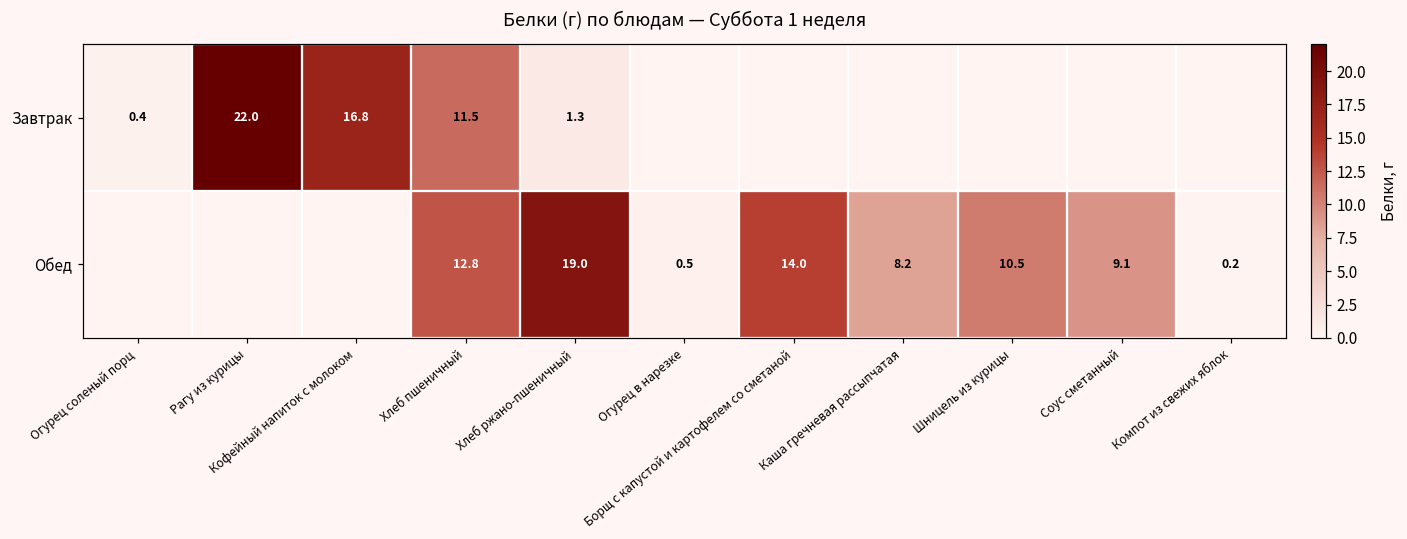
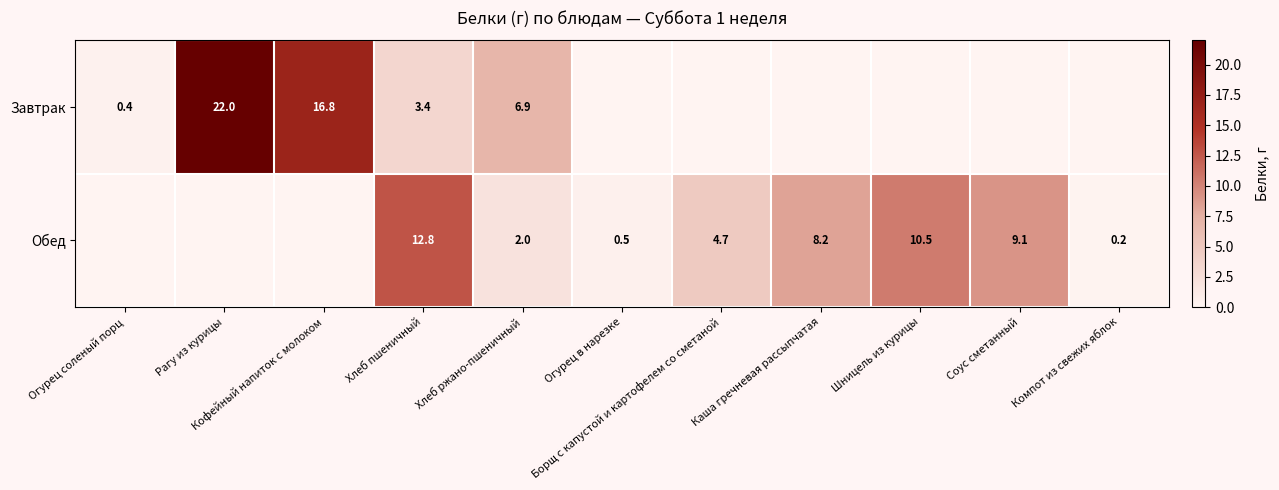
Завтрак, Хлеб пшеничный: 11.5 -> 3.4
Завтрак, Хлеб ржано-пшеничный: 1.3 -> 6.9
Обед, Хлеб ржано-пшеничный: 19.0 -> 2.0
Обед, Борщ с капустой и картофелем со сметаной: 14.0 -> 4.7
